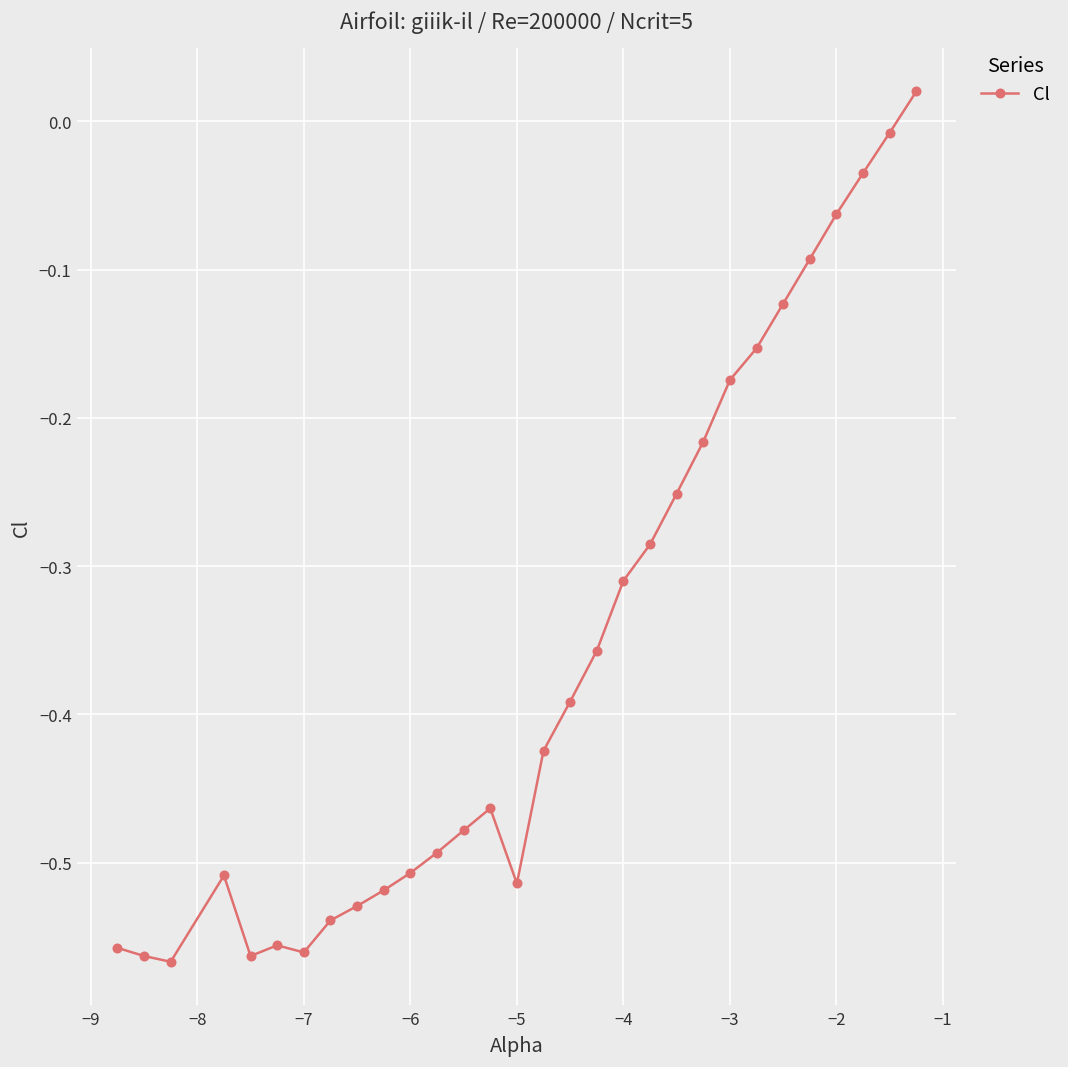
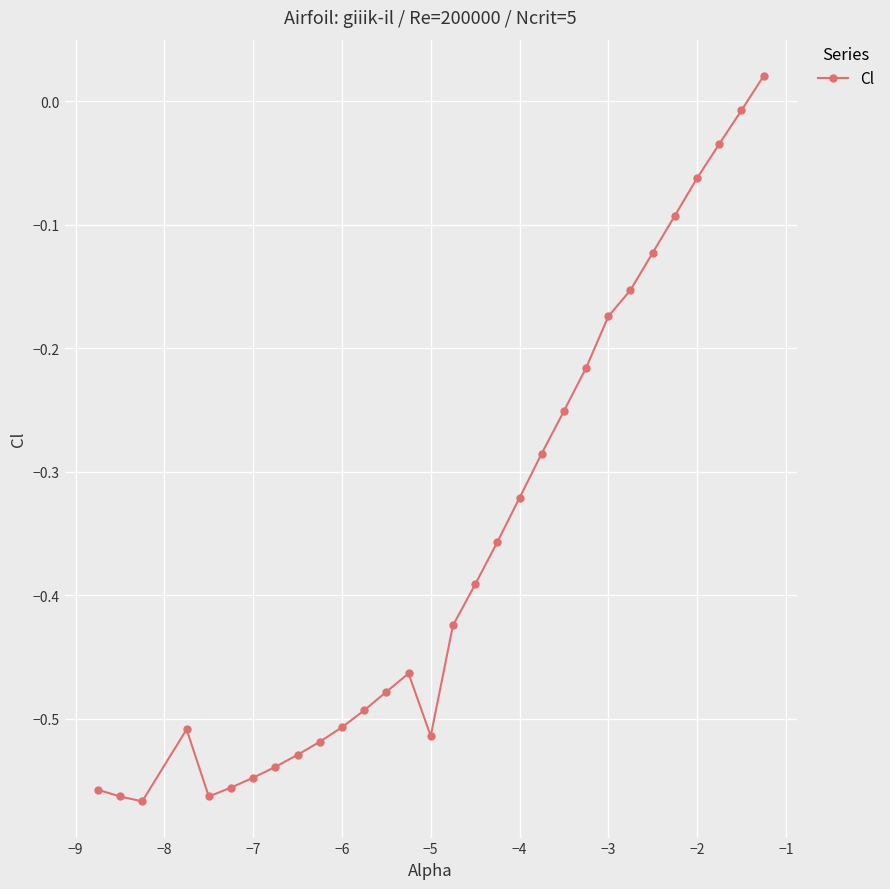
−7: -0.561 -> -0.548
−4: -0.310 -> -0.321
